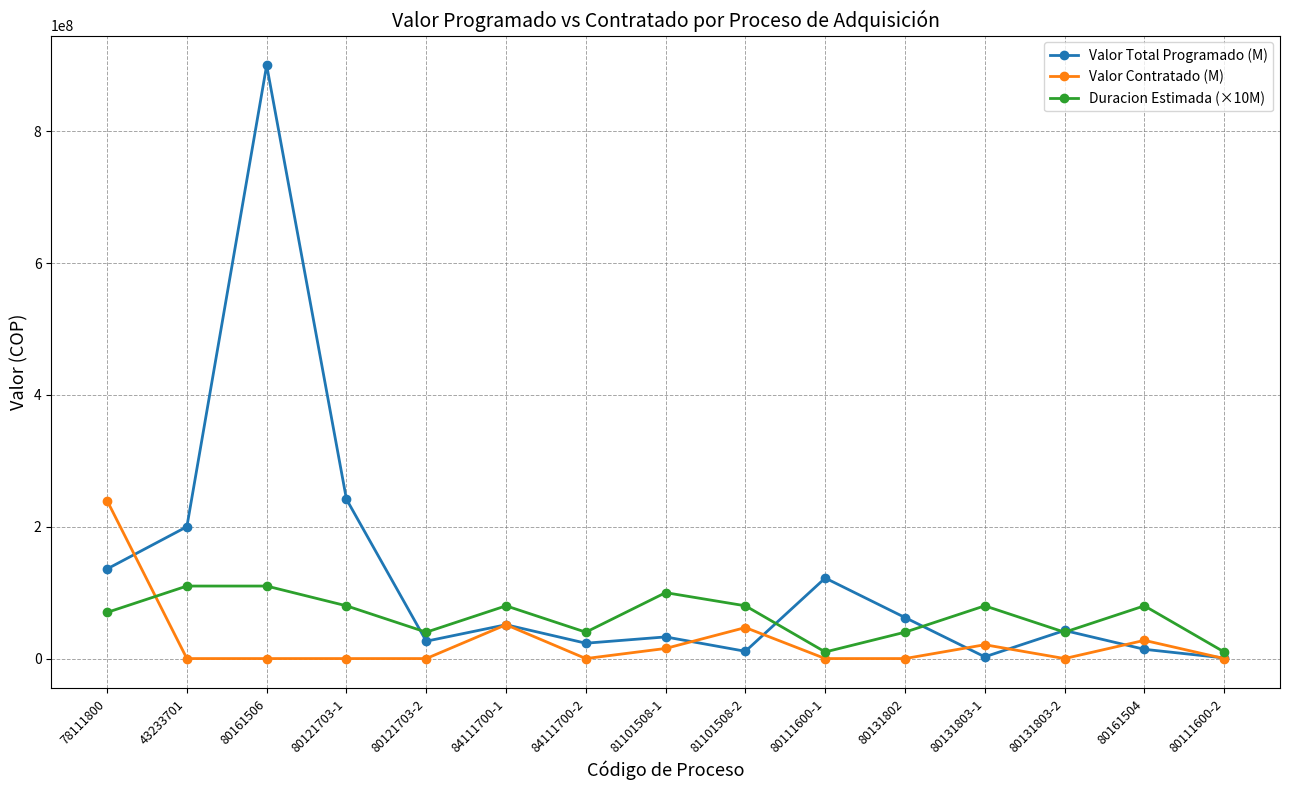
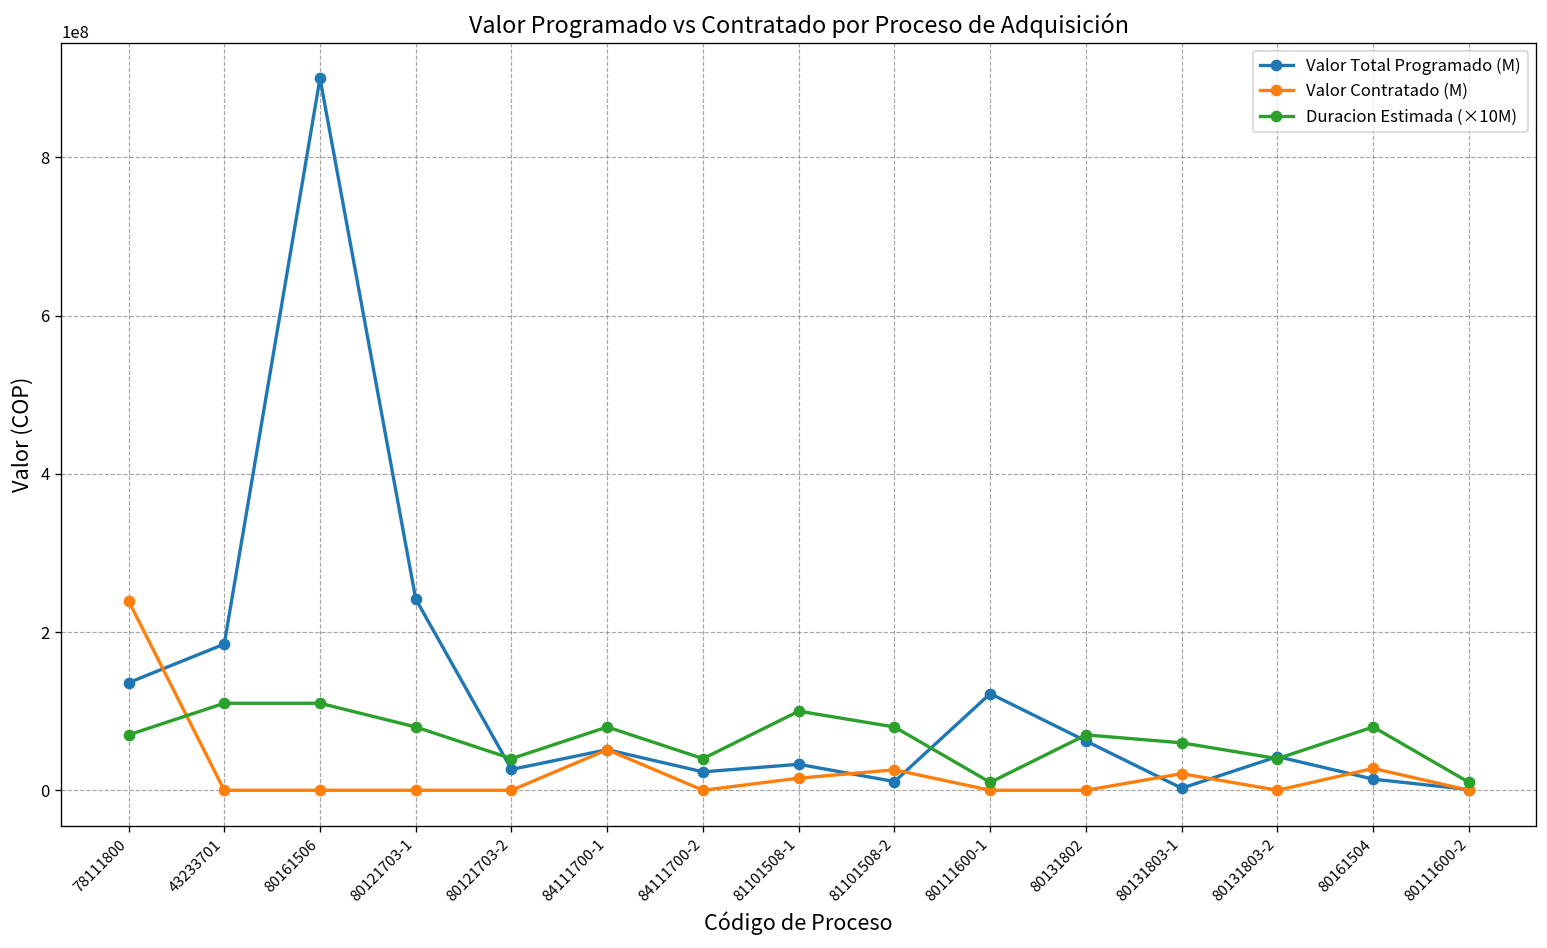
Valor Total Programado (M), 43233701: 200000000 -> 180000000
Valor Contratado (M), 81101508-2: 50000000 -> 30000000
Duracion Estimada (×10M), 80131802: 40000000 -> 70000000
Duracion Estimada (×10M), 80131803-1: 80000000 -> 60000000
